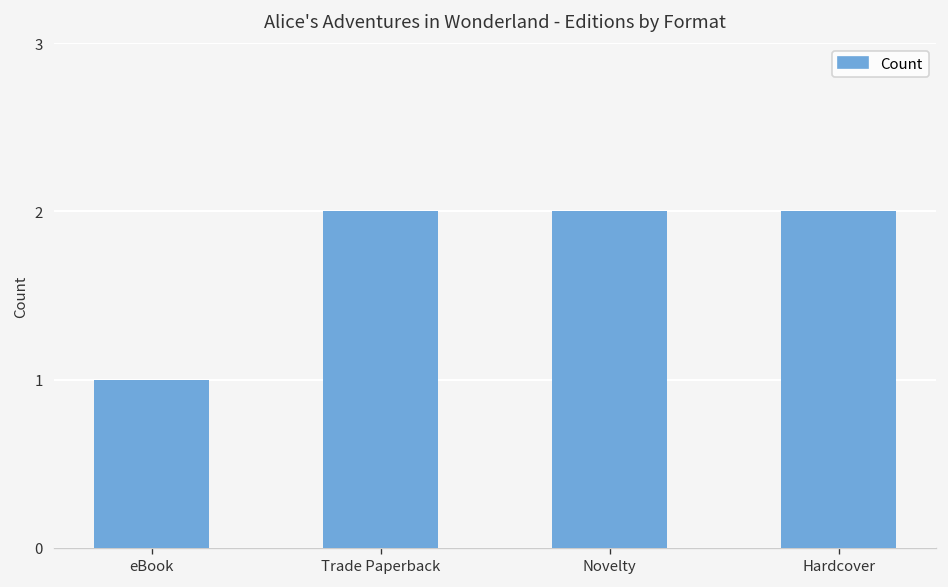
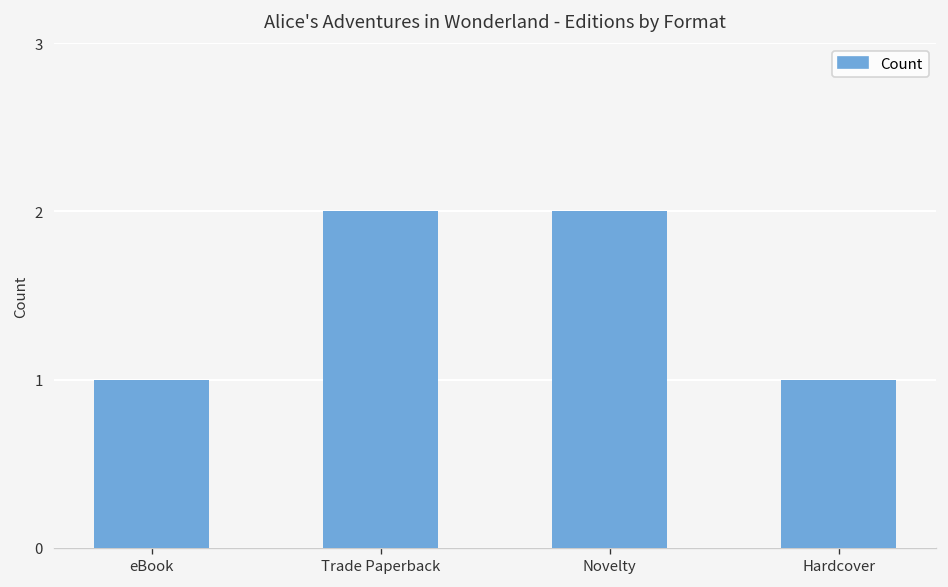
Hardcover: 2 -> 1
